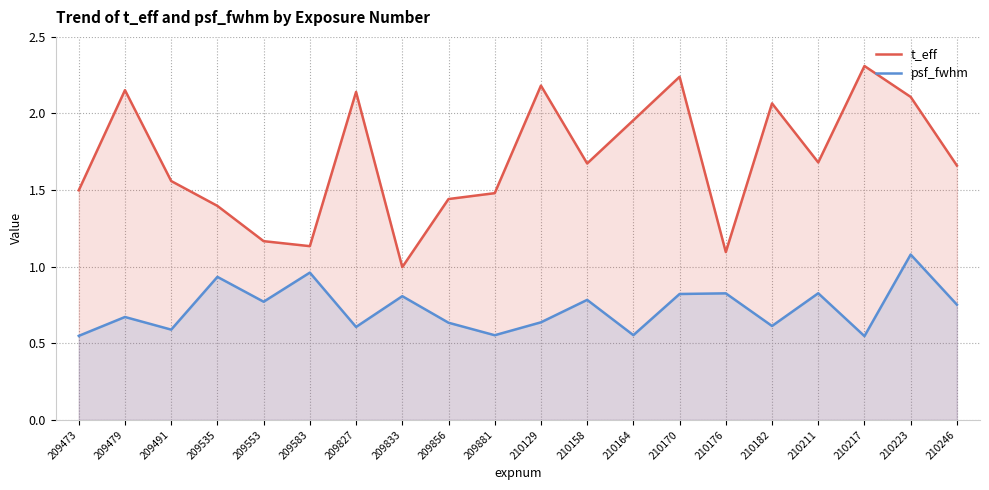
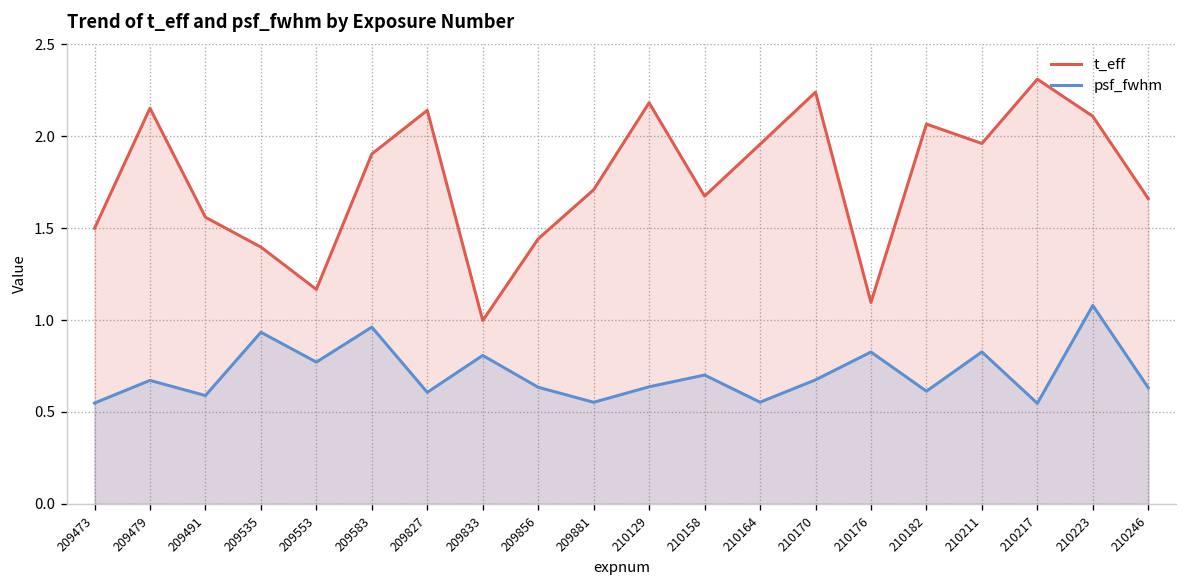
t_eff, 209583: 1.13 -> 1.90
t_eff, 209881: 1.48 -> 1.71
psf_fwhm, 210158: 0.78 -> 0.70
psf_fwhm, 210170: 0.82 -> 0.67
t_eff, 210211: 1.68 -> 1.96
psf_fwhm, 210246: 0.75 -> 0.63
